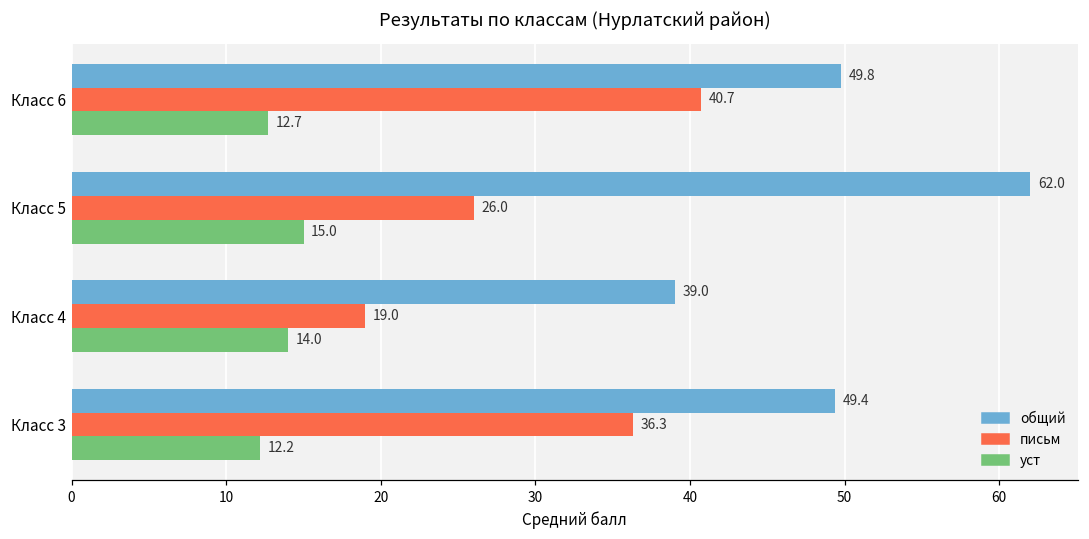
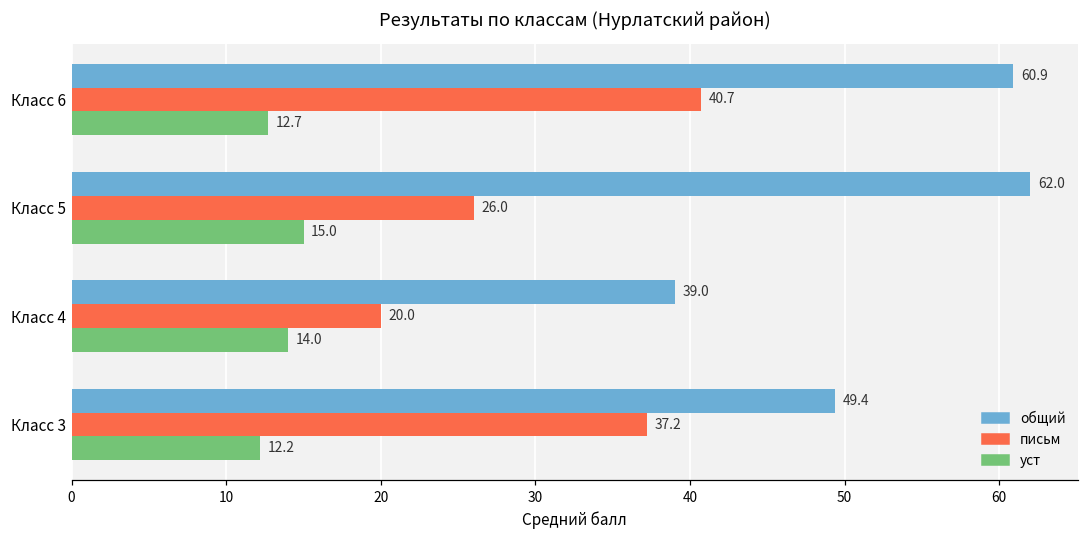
общий, Класс 6: 49.8 -> 60.9
письм, Класс 4: 19.0 -> 20.0
письм, Класс 3: 36.3 -> 37.2
